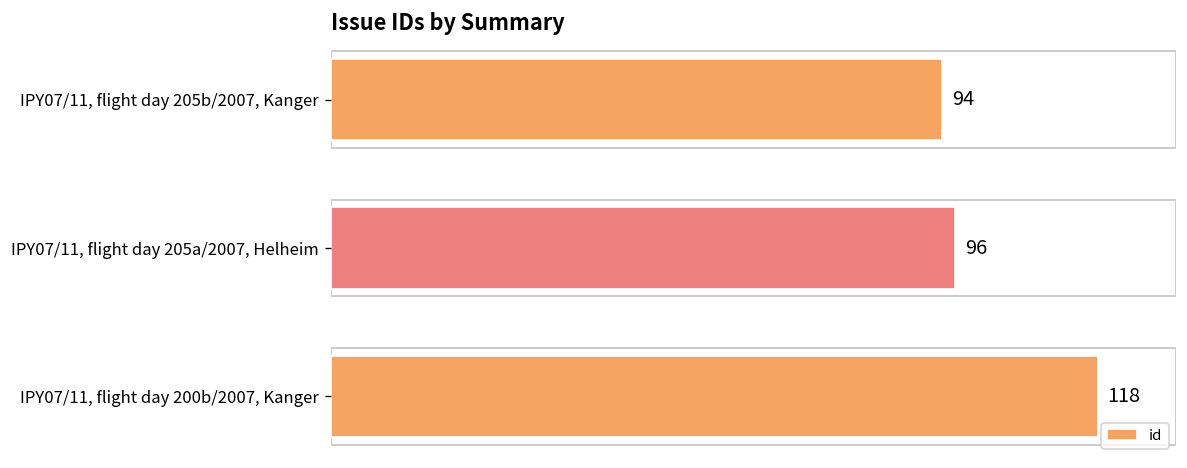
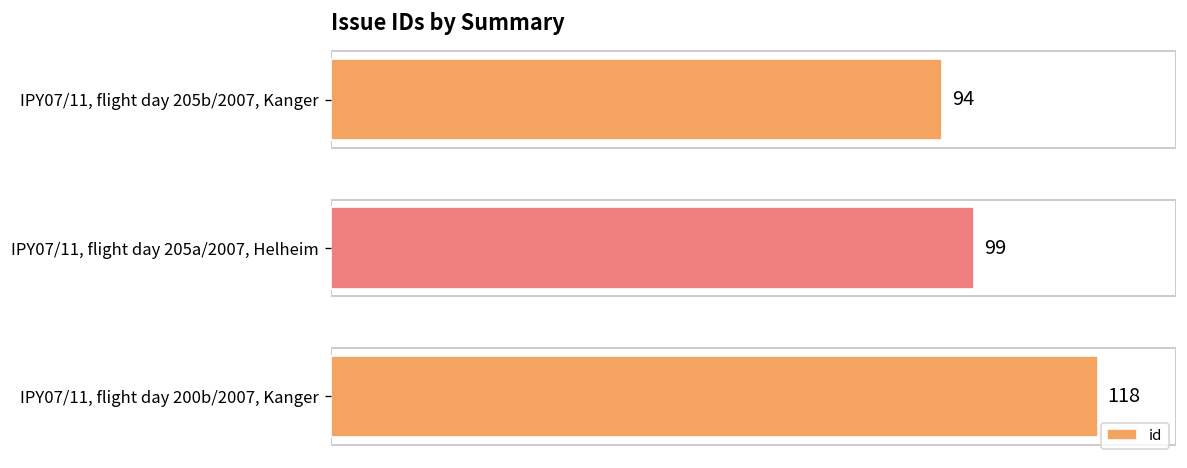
IPY07/11, flight day 205a/2007, Helheim: 96 -> 99
